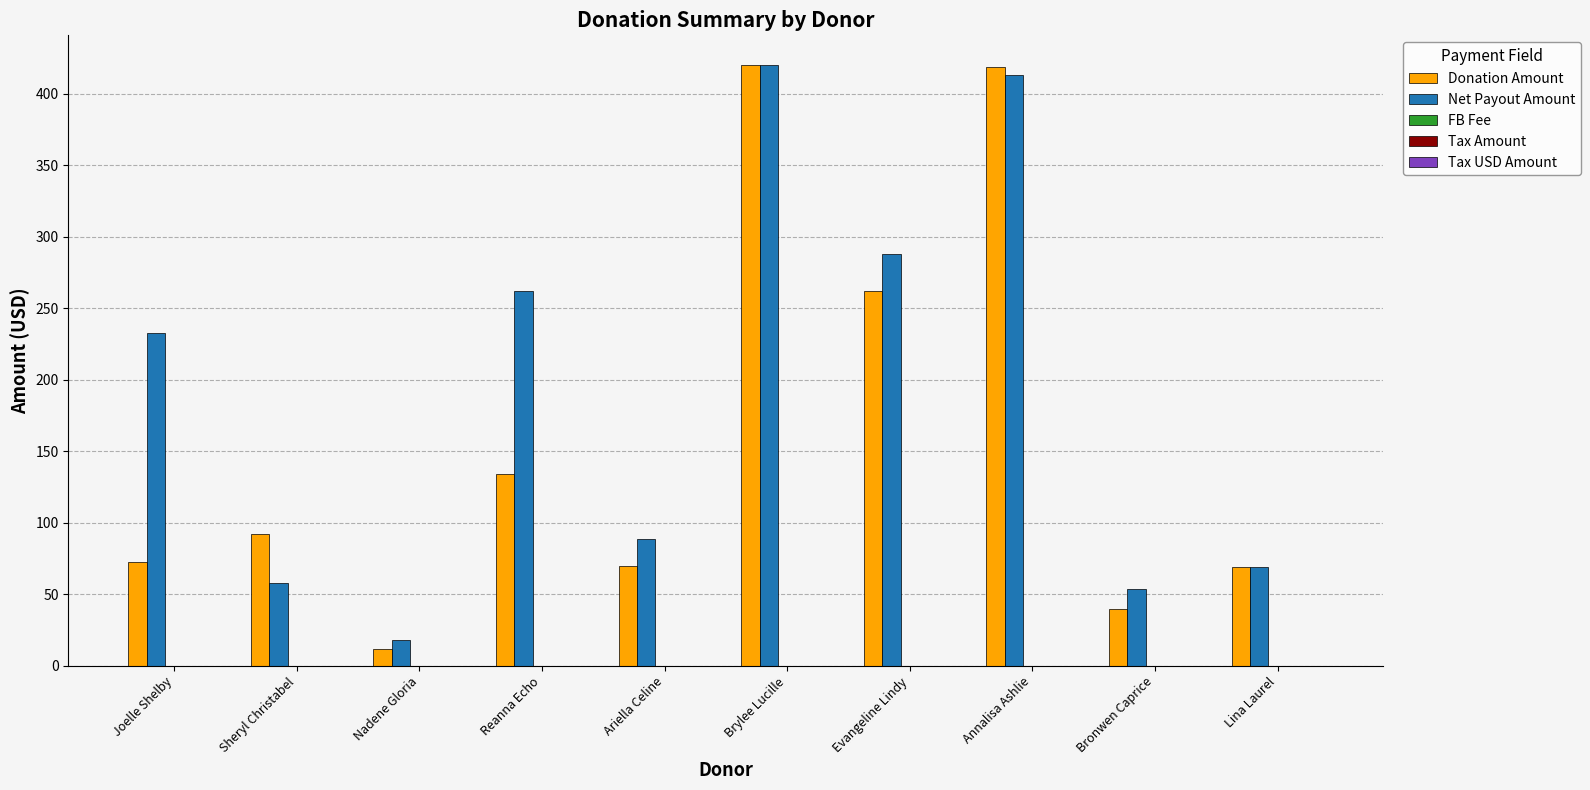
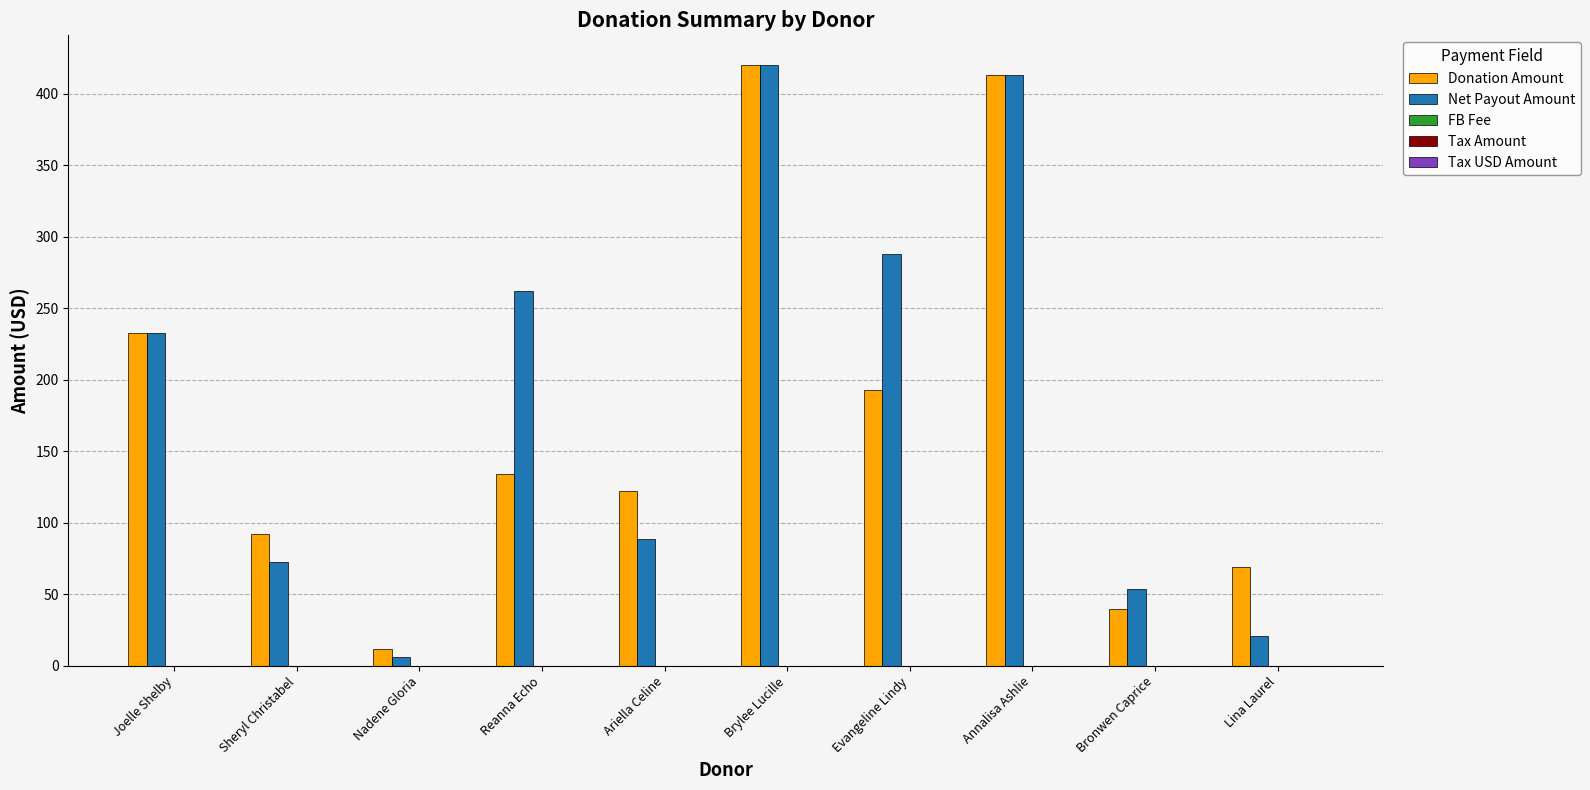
Donation Amount, Joelle Shelby: 73 -> 233
Net Payout Amount, Sheryl Christabel: 58 -> 73
Net Payout Amount, Nadene Gloria: 18 -> 6
Donation Amount, Ariella Celine: 70 -> 122
Donation Amount, Evangeline Lindy: 262 -> 193
Donation Amount, Annalisa Ashlie: 419 -> 413
Net Payout Amount, Lina Laurel: 69 -> 21
